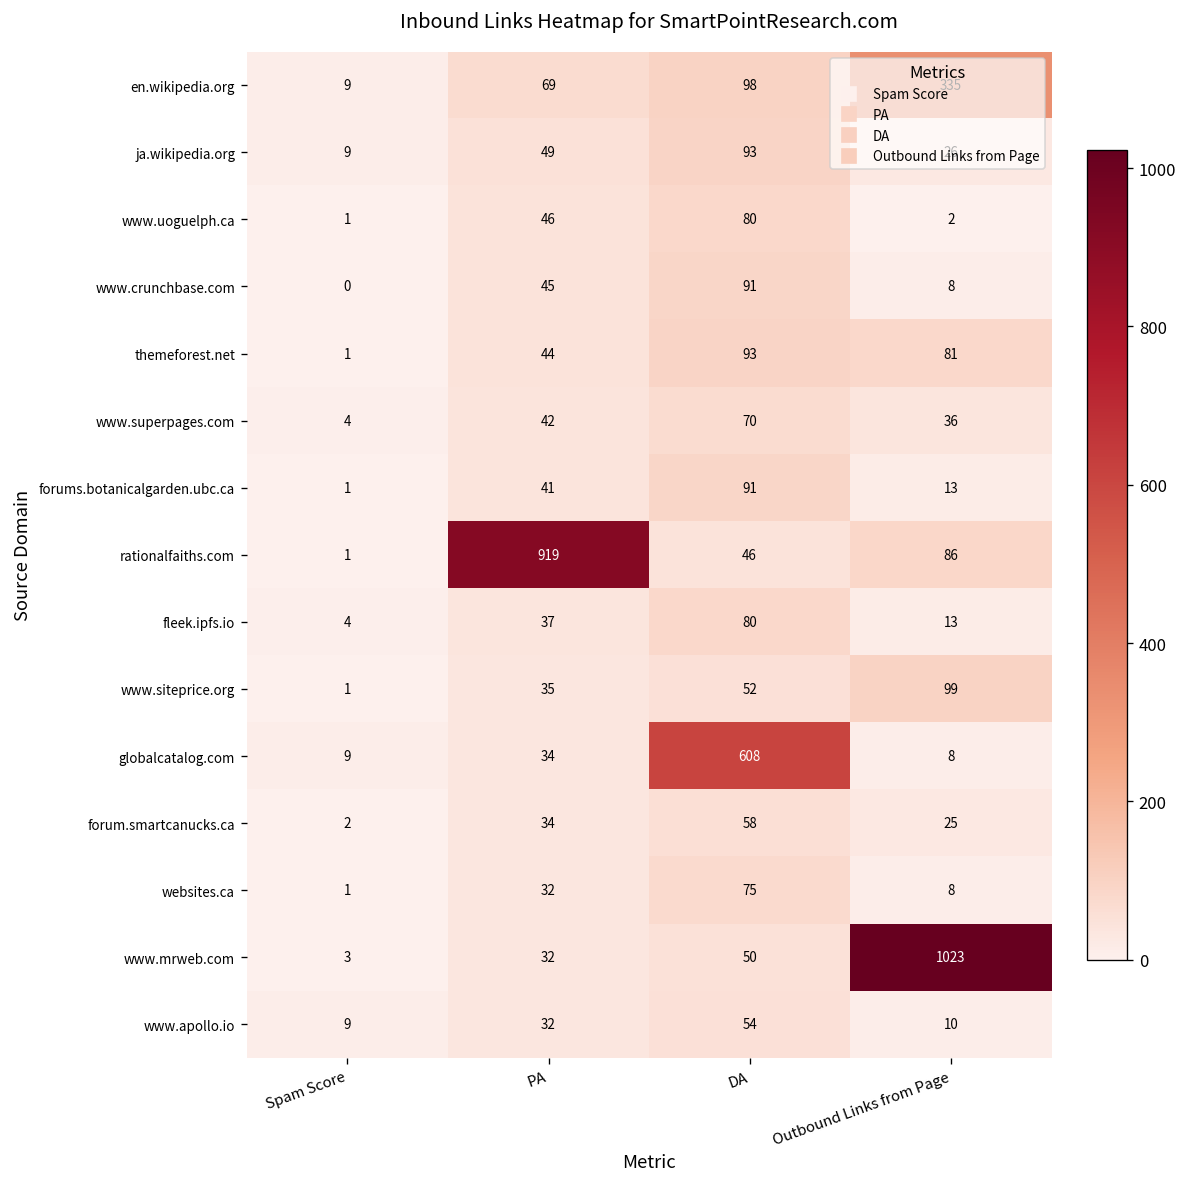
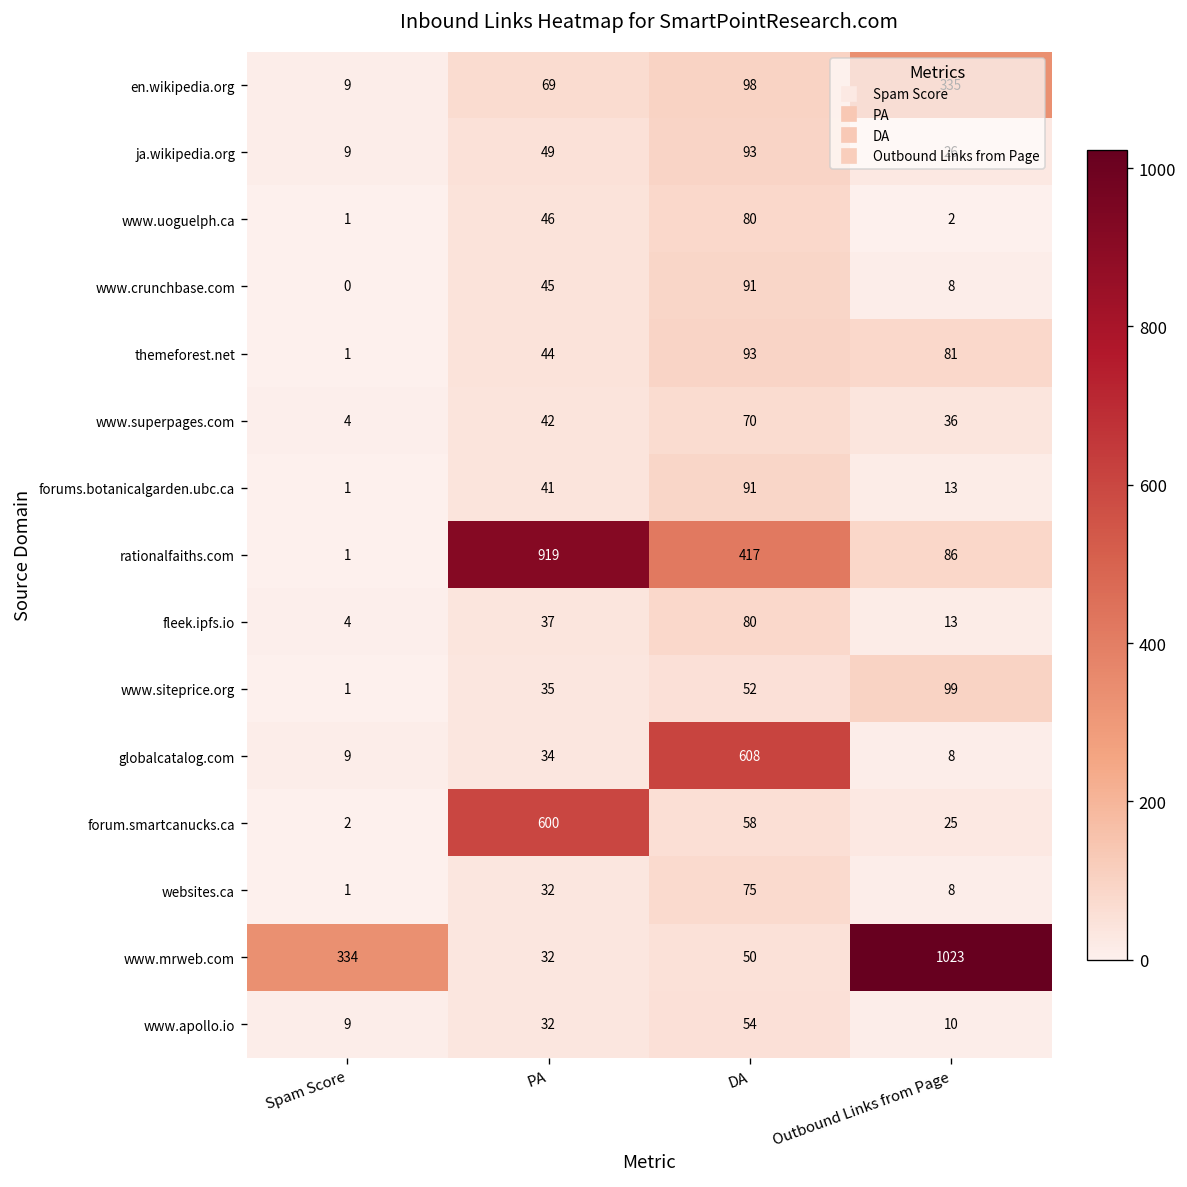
rationalfaiths.com, DA: 46 -> 417
forum.smartcanucks.ca, PA: 34 -> 600
www.mrweb.com, Spam Score: 3 -> 334
